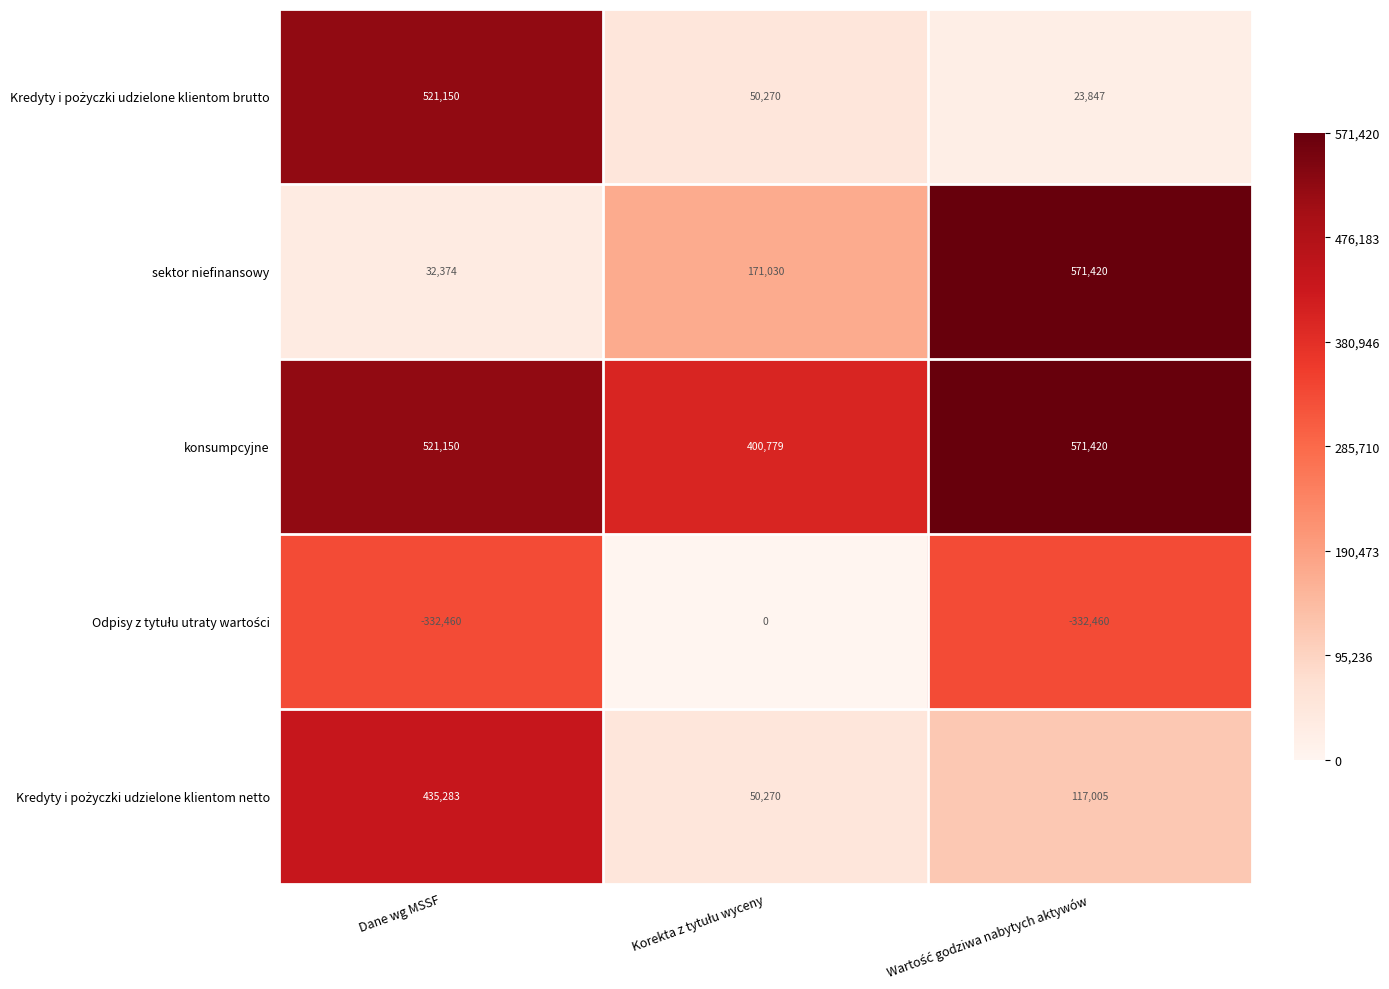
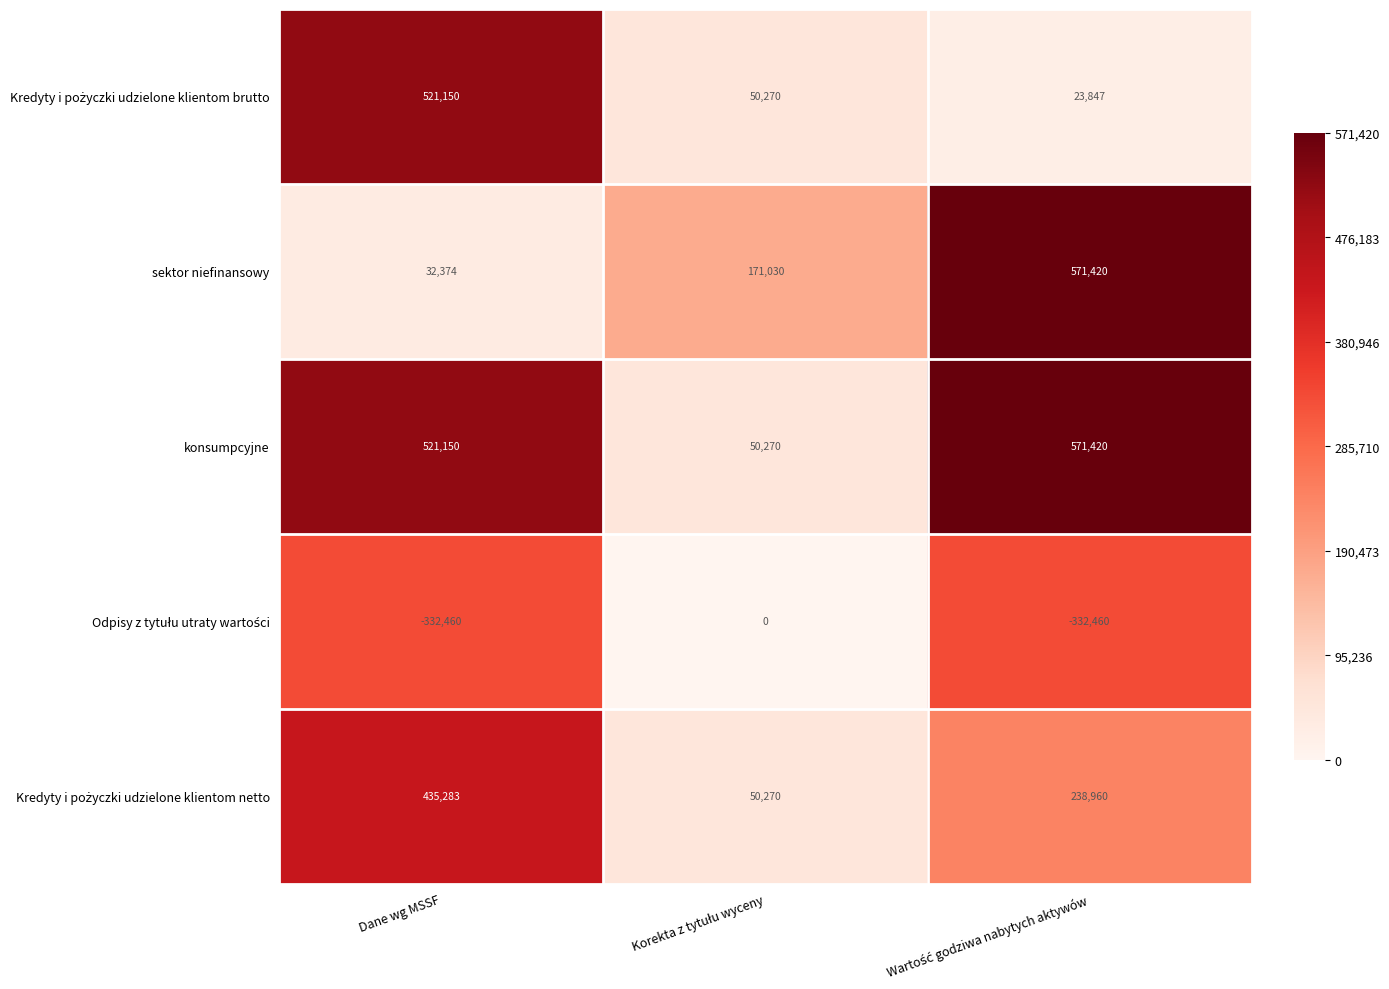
konsumpcyjne, Korekta z tytułu wyceny: 400,779 -> 50,270
Kredyty i pożyczki udzielone klientom netto, Wartość godziwa nabytych aktywów: 117,005 -> 238,960
